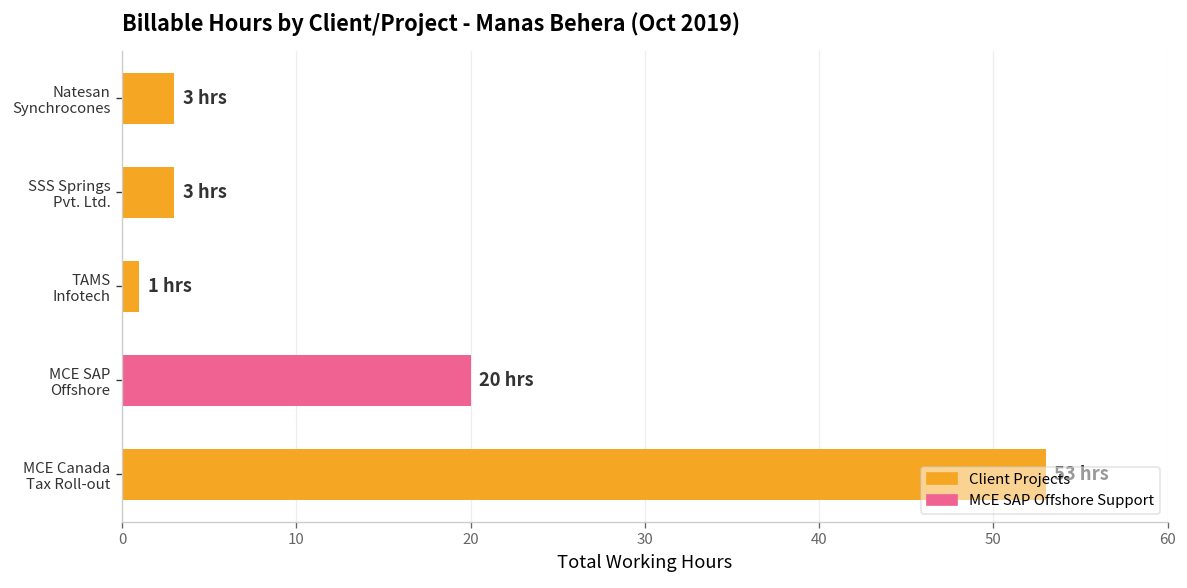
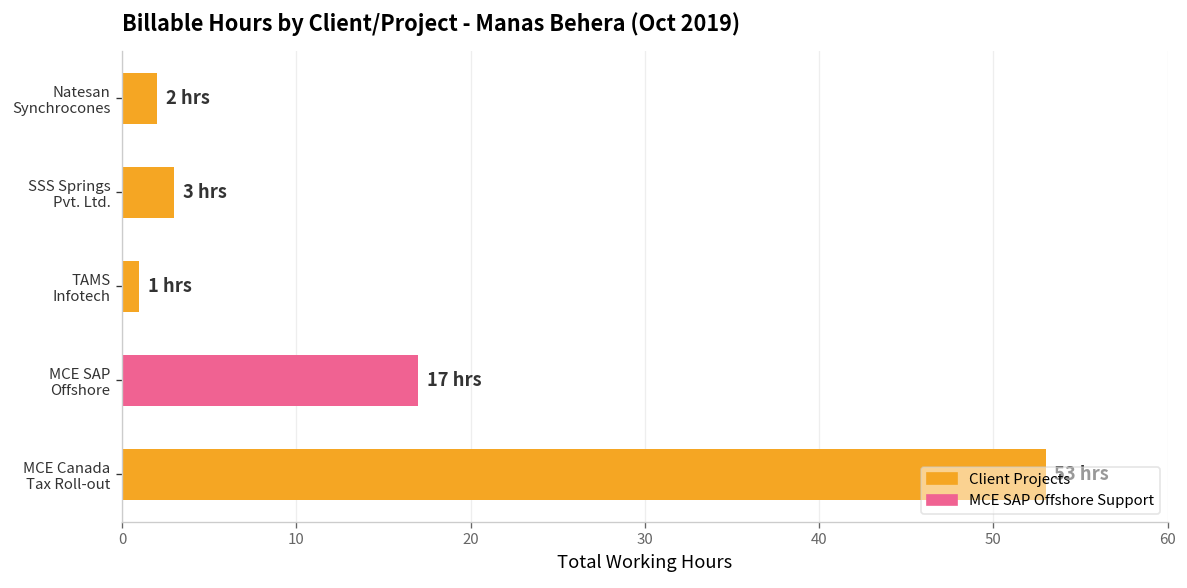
Natesan Synchrocones: 3 -> 2
MCE SAP Offshore: 20 -> 17
